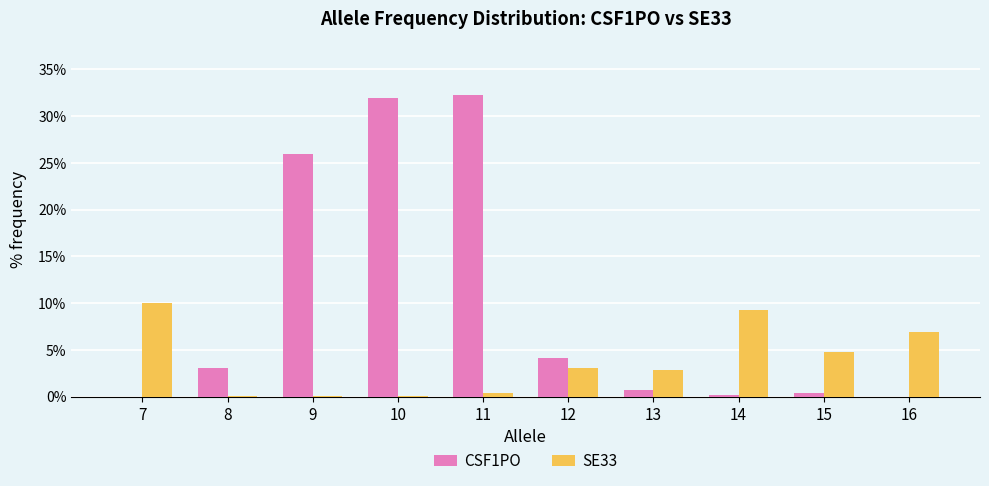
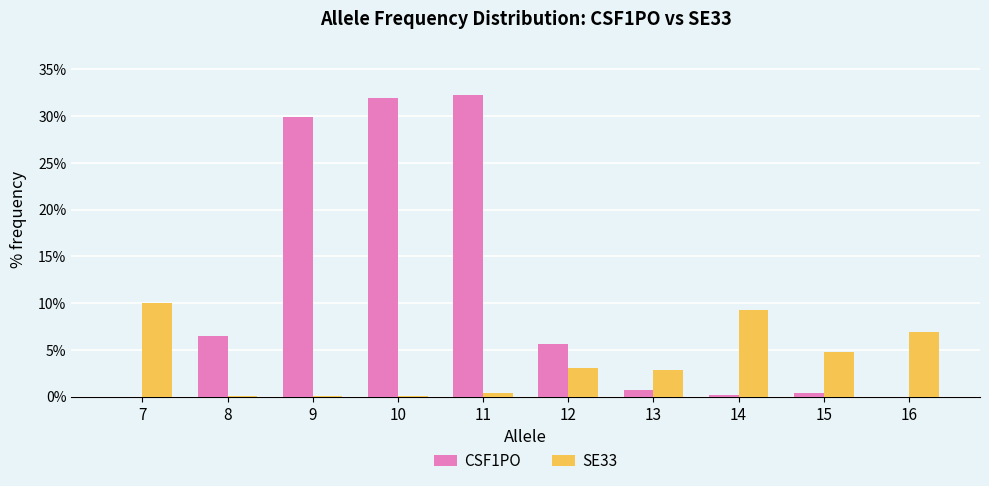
CSF1PO, 8: 3% -> 6%
CSF1PO, 9: 26% -> 30%
CSF1PO, 12: 4% -> 6%
